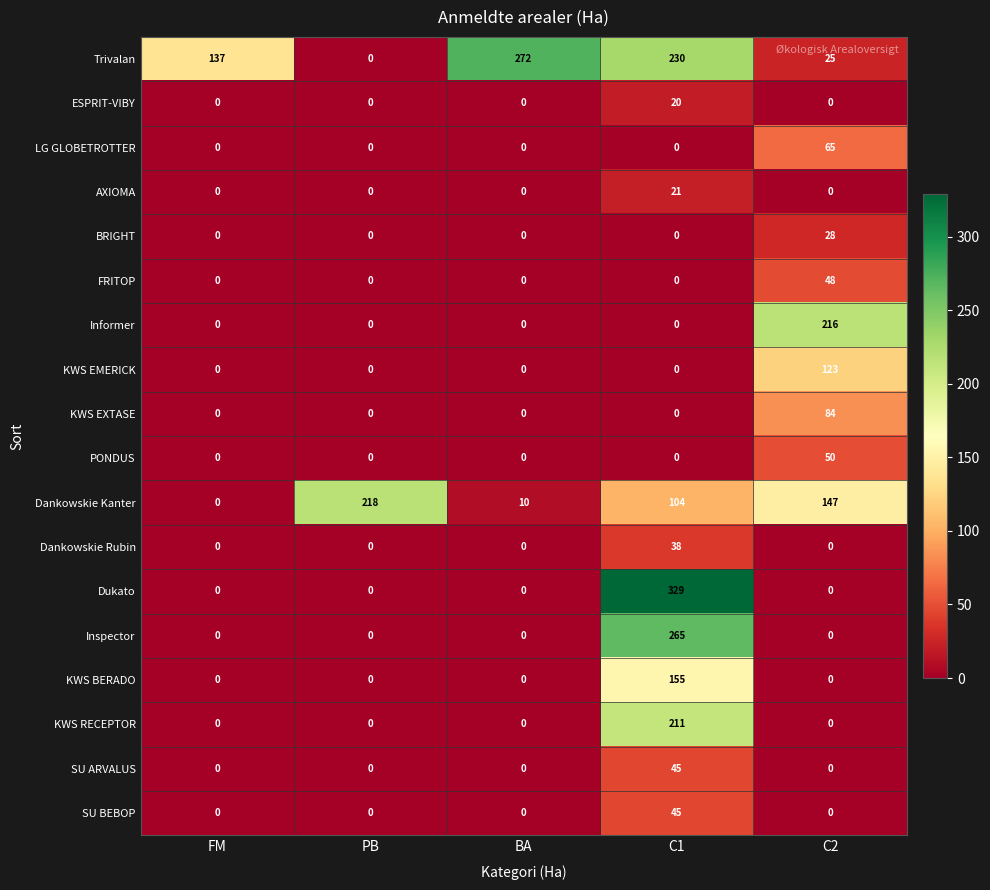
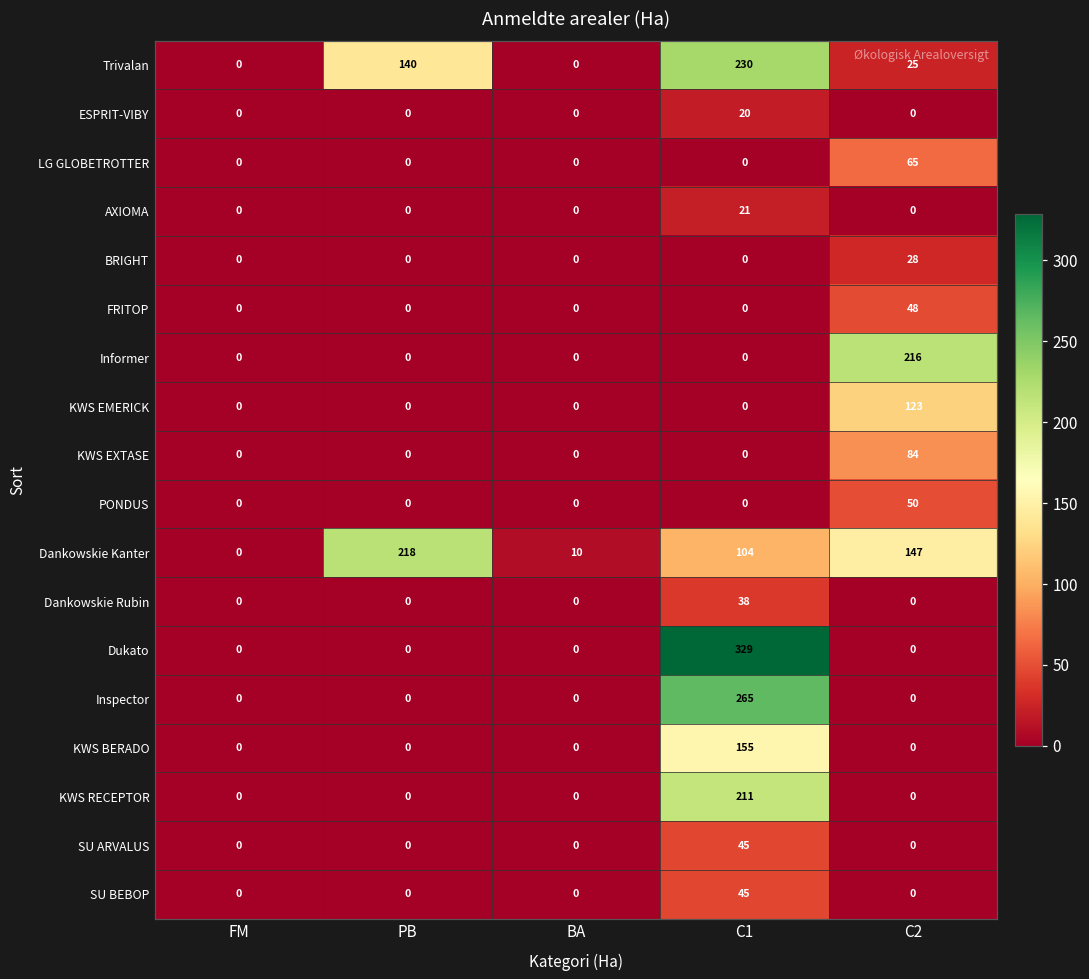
Trivalan, FM: 137 -> 0
Trivalan, PB: 0 -> 140
Trivalan, BA: 272 -> 0
